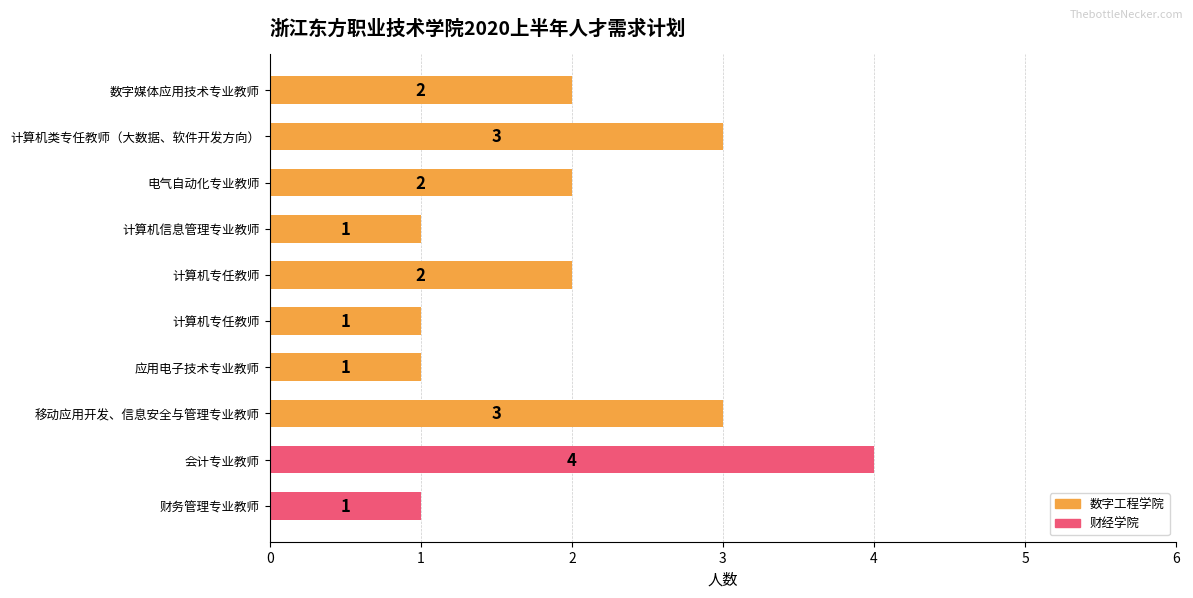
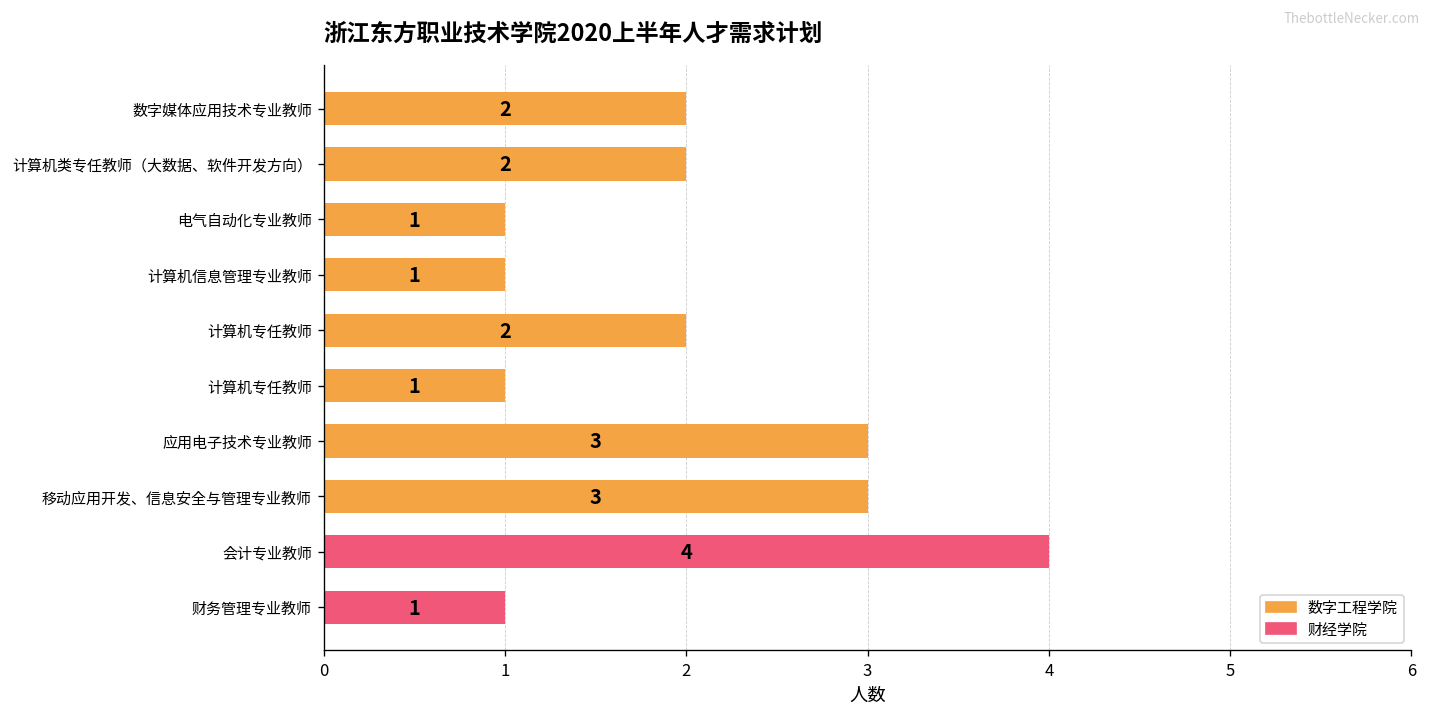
计算机类专任教师（大数据、软件开发方向）: 3 -> 2
电气自动化专业教师: 2 -> 1
应用电子技术专业教师: 1 -> 3
